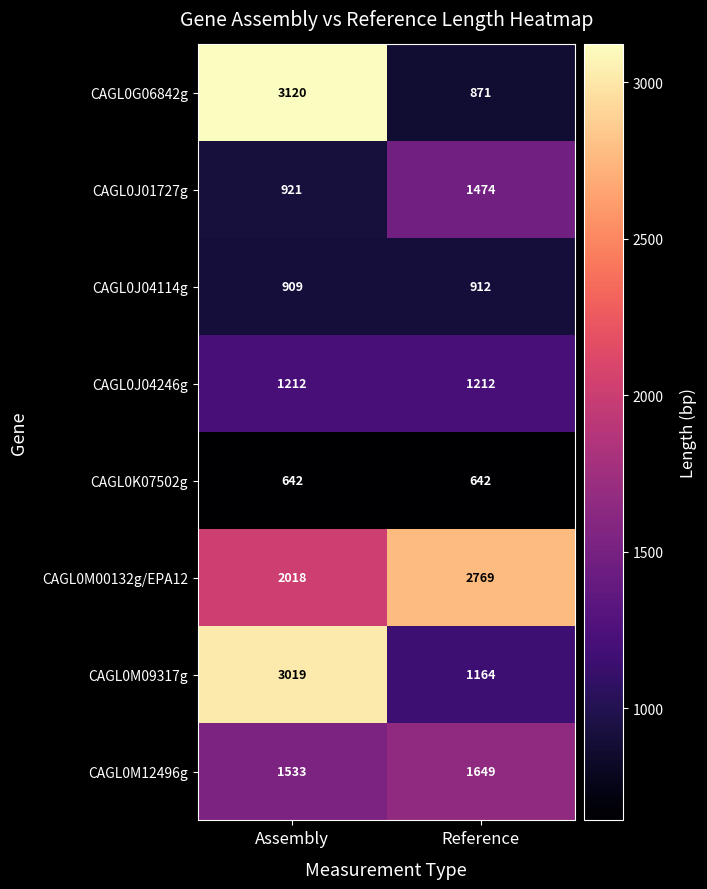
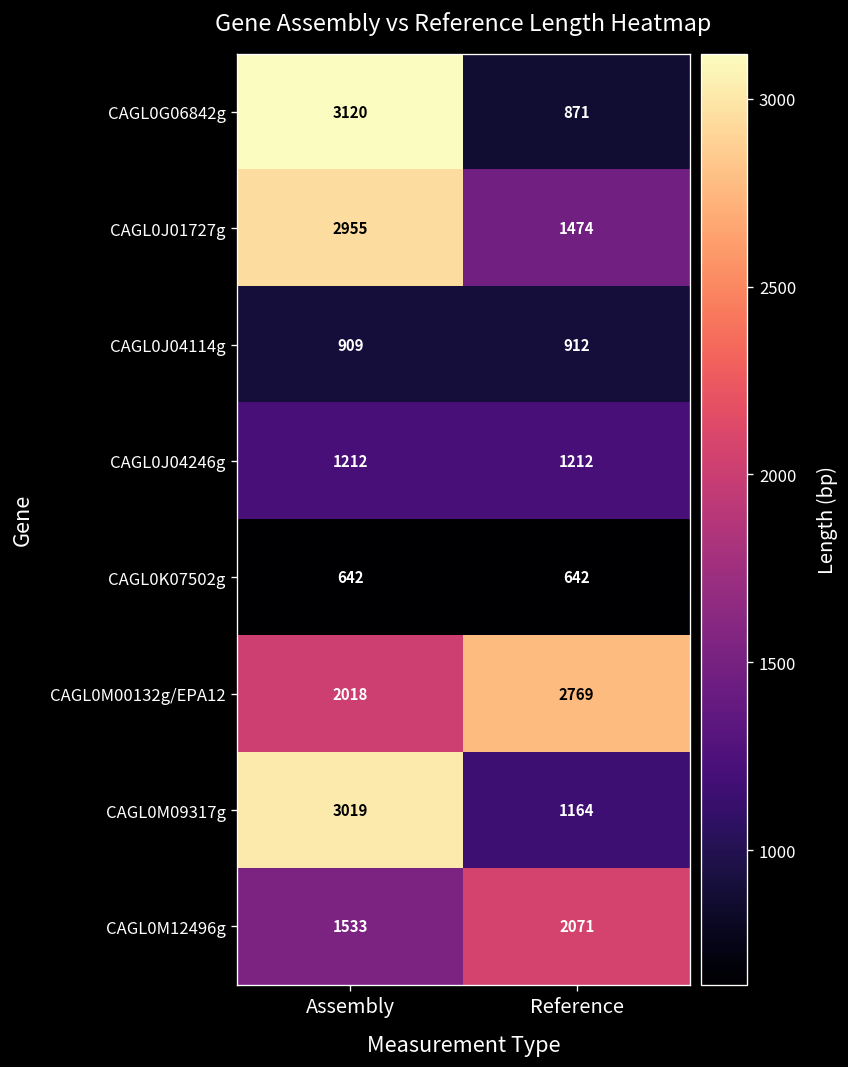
CAGL0J01727g, Assembly: 921 -> 2955
CAGL0M12496g, Reference: 1649 -> 2071
